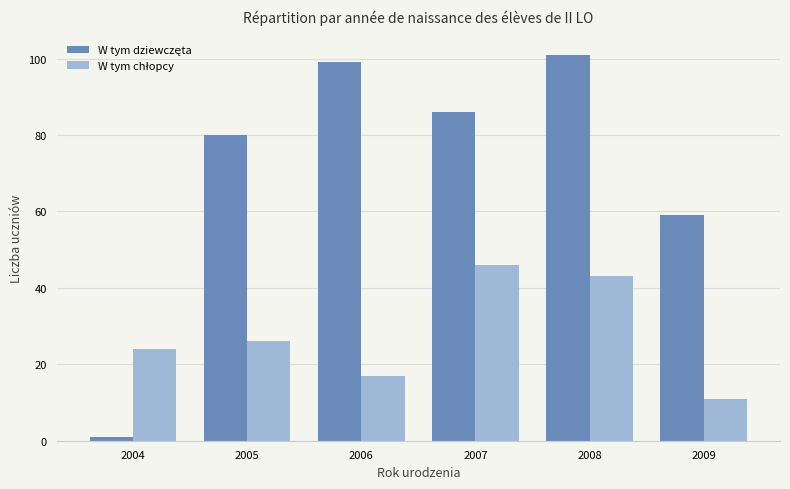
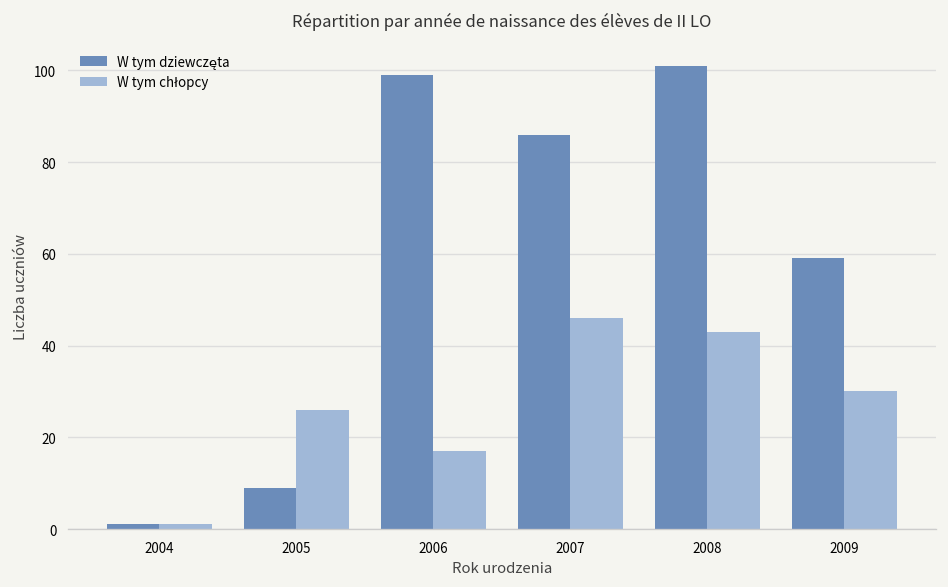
W tym chłopcy, 2004: 24 -> 1
W tym dziewczęta, 2005: 80 -> 9
W tym chłopcy, 2009: 11 -> 30
